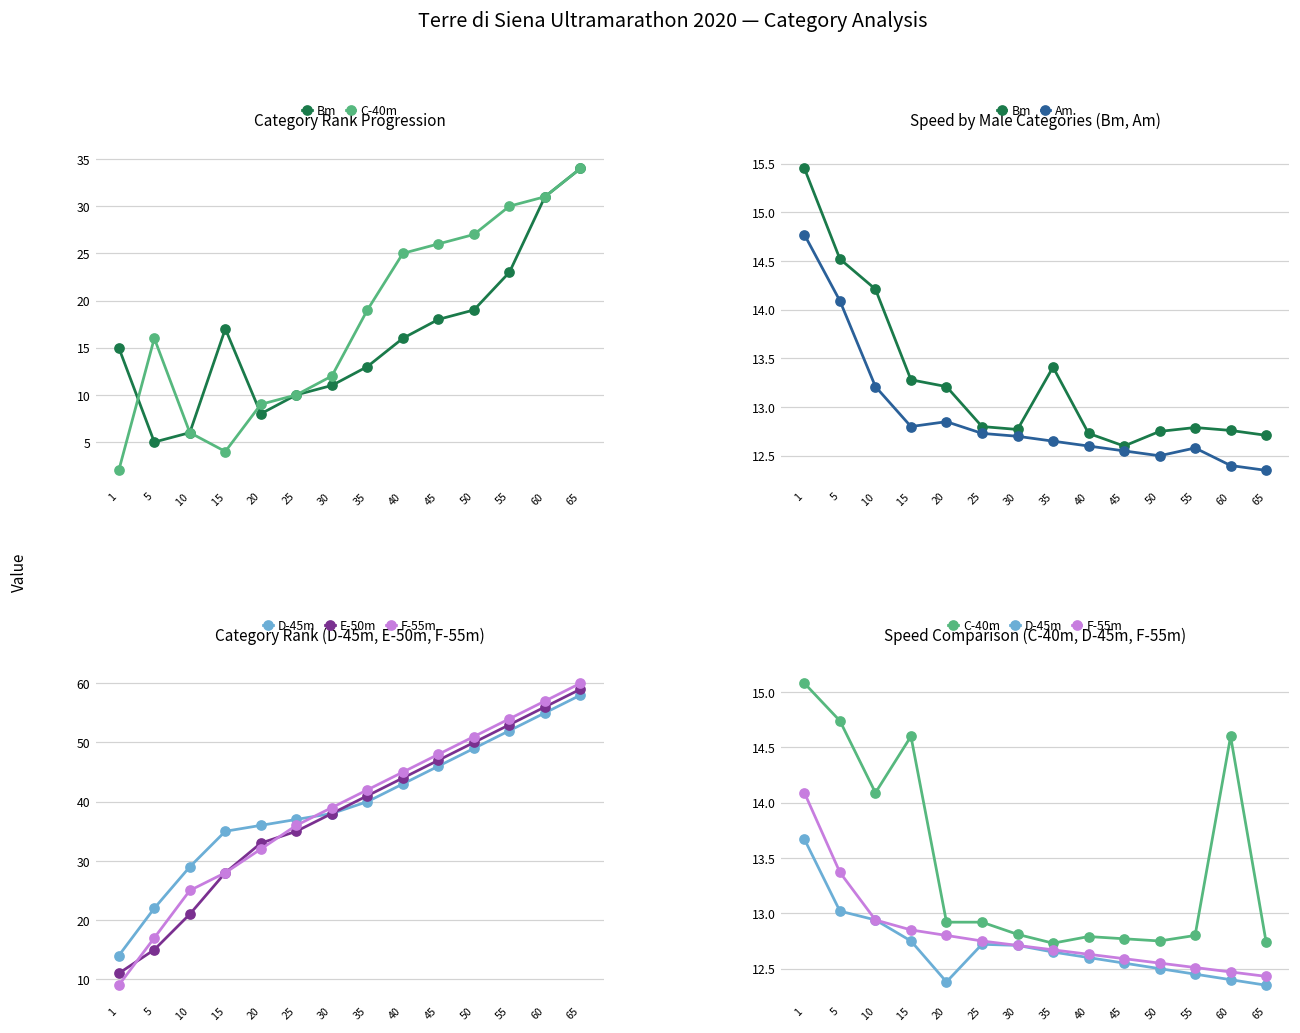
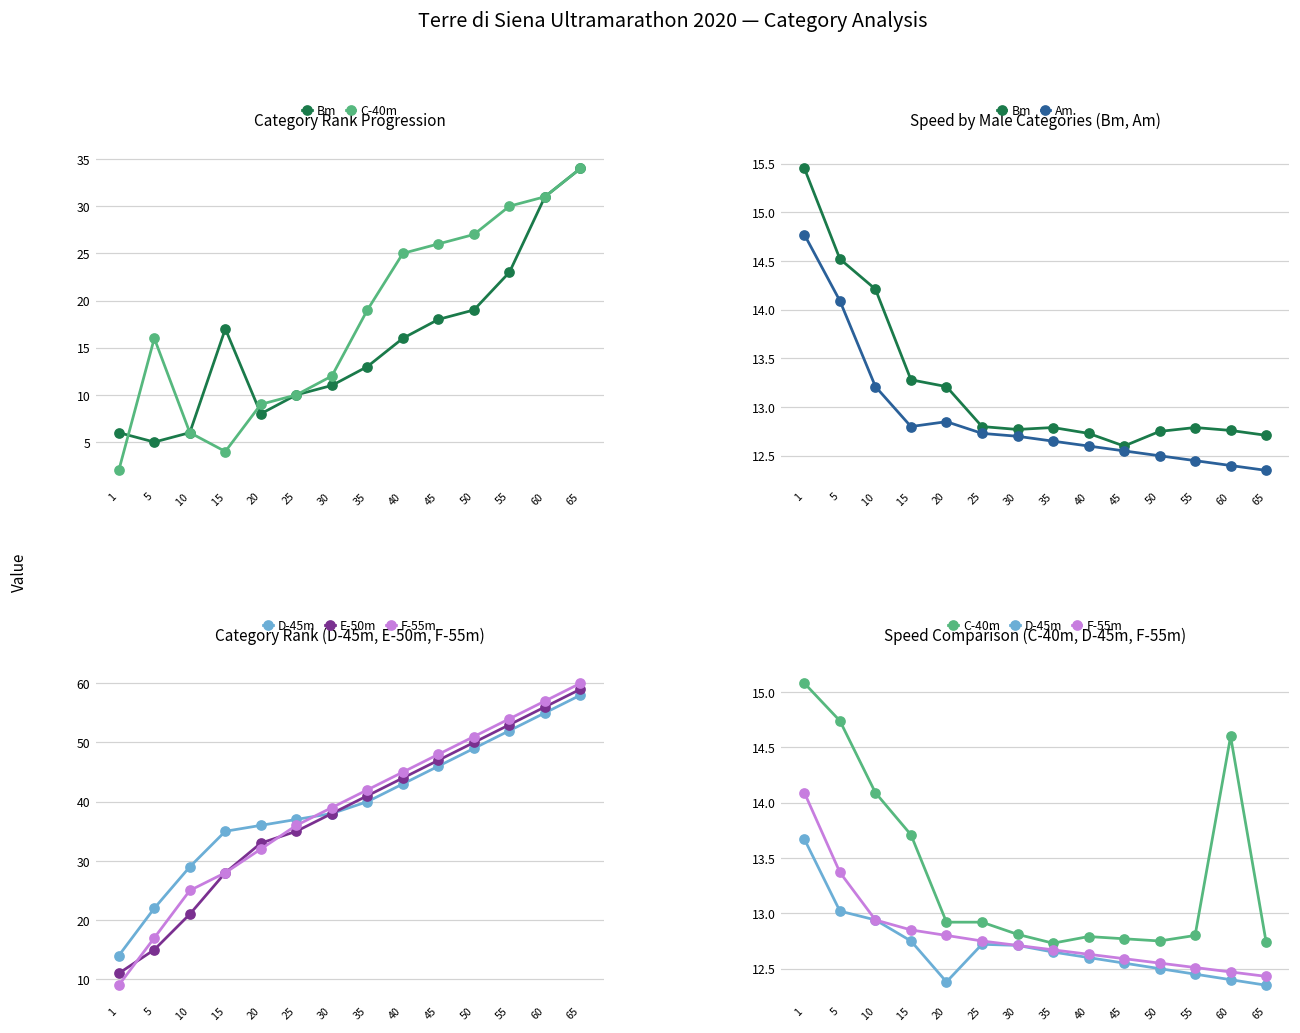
Category Rank Progression, Bm, 1: 15 -> 6
Speed by Male Categories (Bm, Am), Bm, 35: 13.4 -> 12.8
Speed by Male Categories (Bm, Am), Am, 55: 12.6 -> 12.5
Speed Comparison (C-40m, D-45m, F-55m), C-40m, 15: 14.60 -> 13.71
